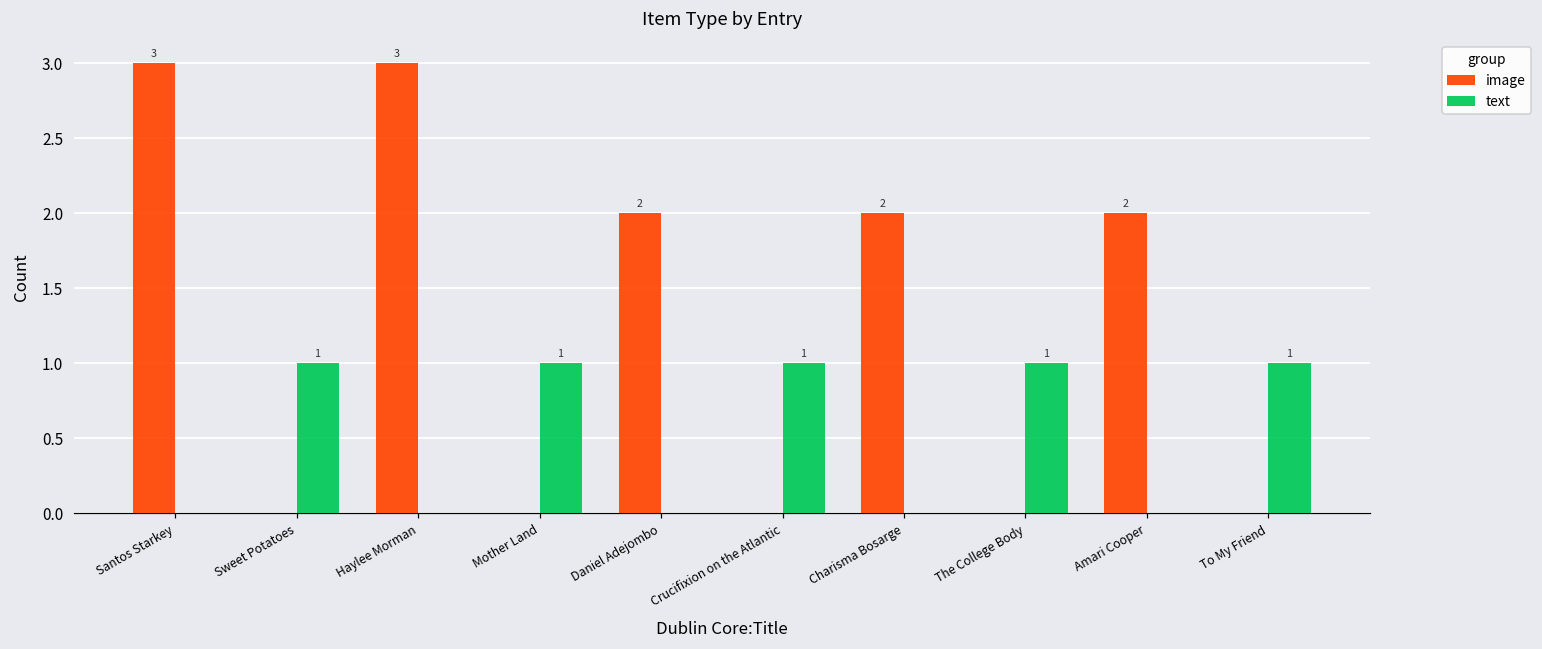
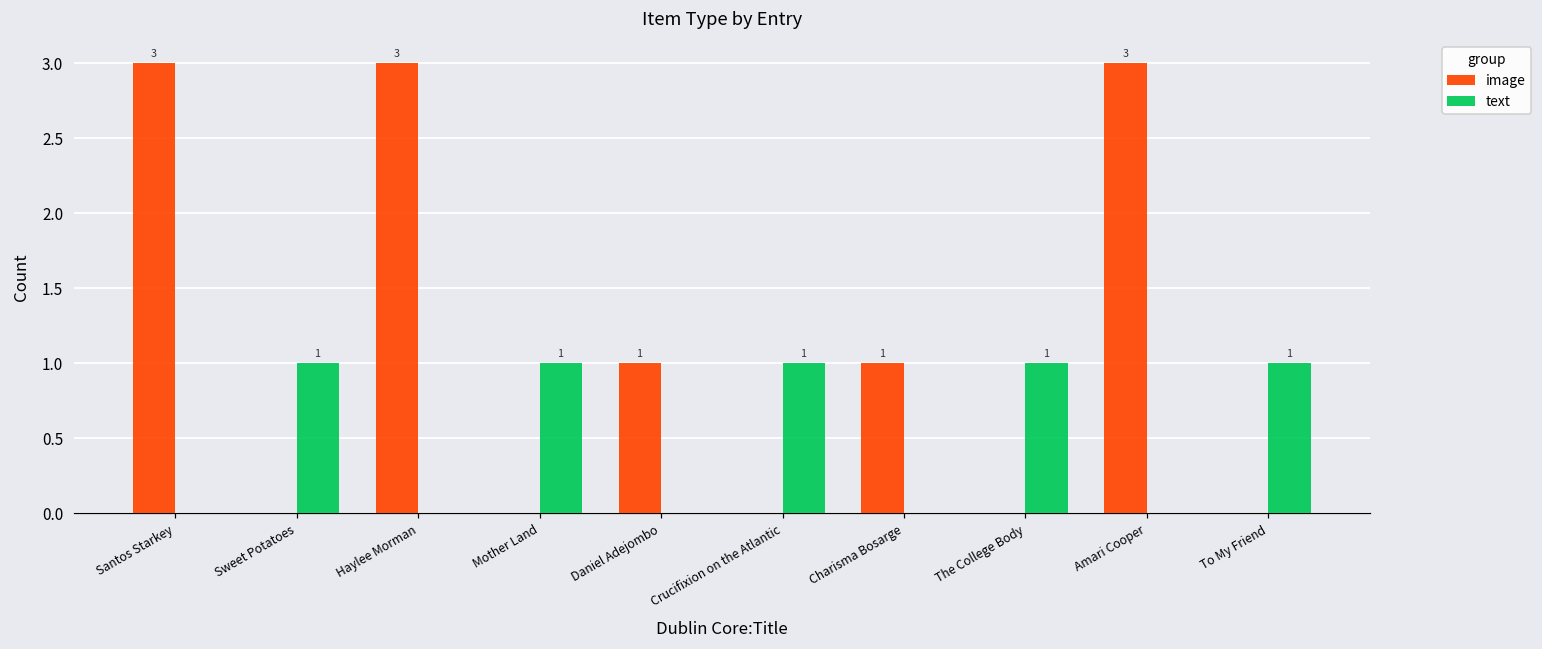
image, Daniel Adejombo: 2 -> 1
image, Charisma Bosarge: 2 -> 1
image, Amari Cooper: 2 -> 3
